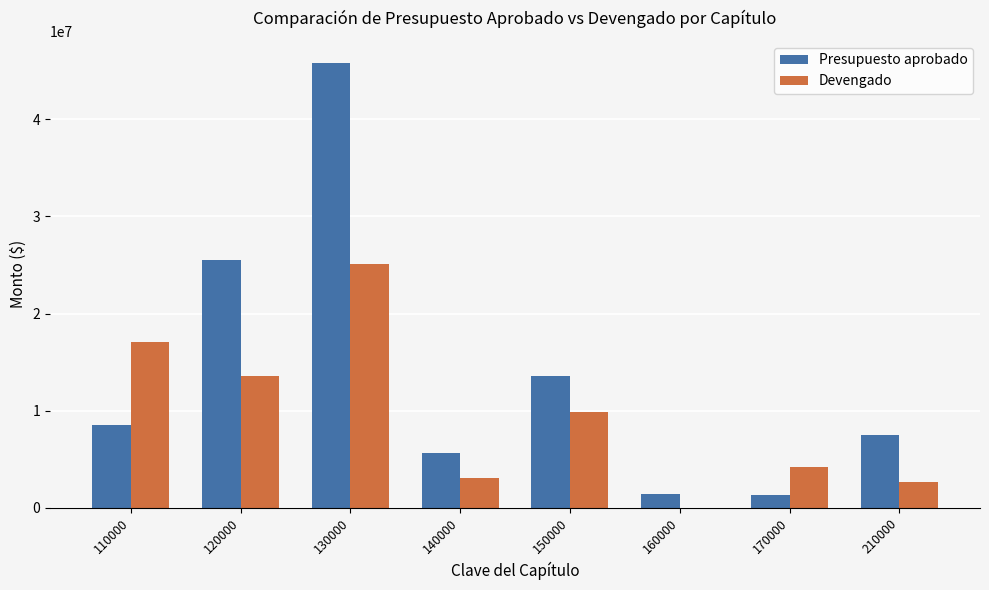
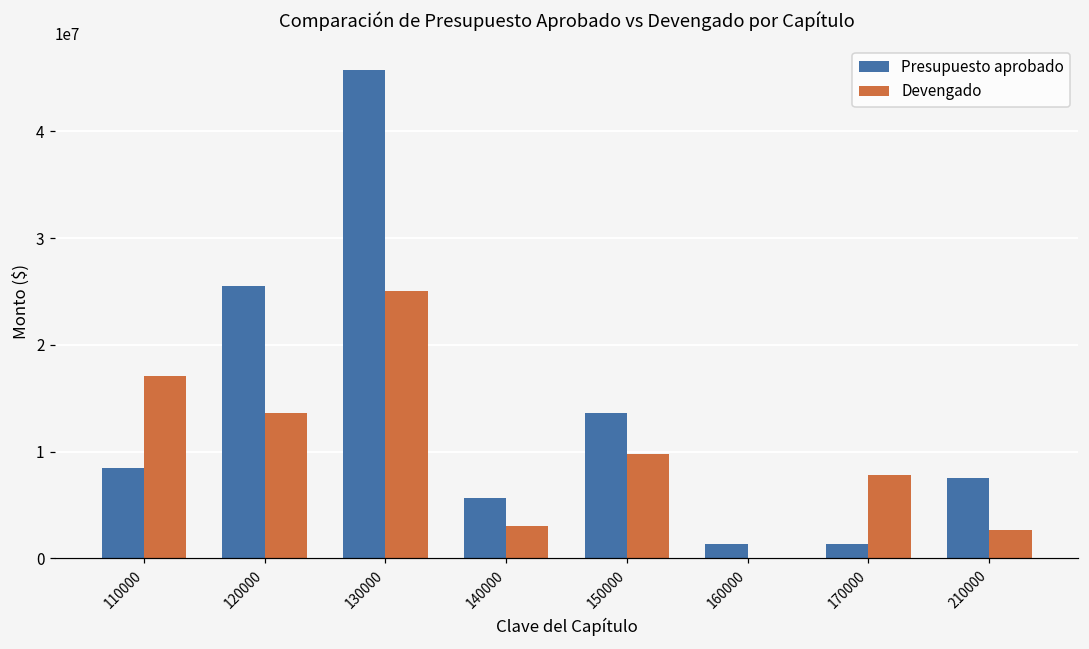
Devengado, 170000: 4000000 -> 8000000
